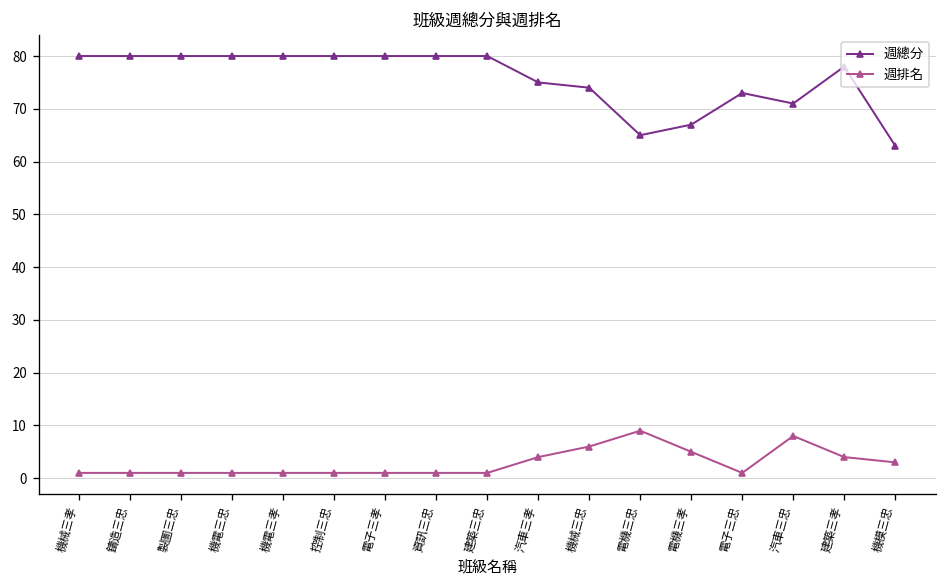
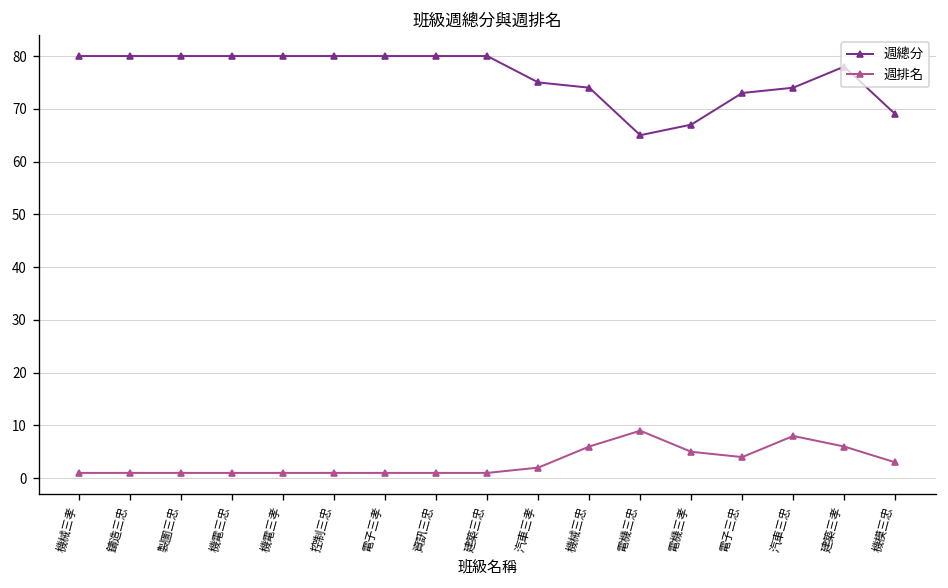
週排名, 汽車三孝: 4 -> 2
週排名, 電子三忠: 1 -> 4
週總分, 汽車三忠: 71 -> 74
週排名, 建築三孝: 4 -> 6
週總分, 機模三忠: 63 -> 69
